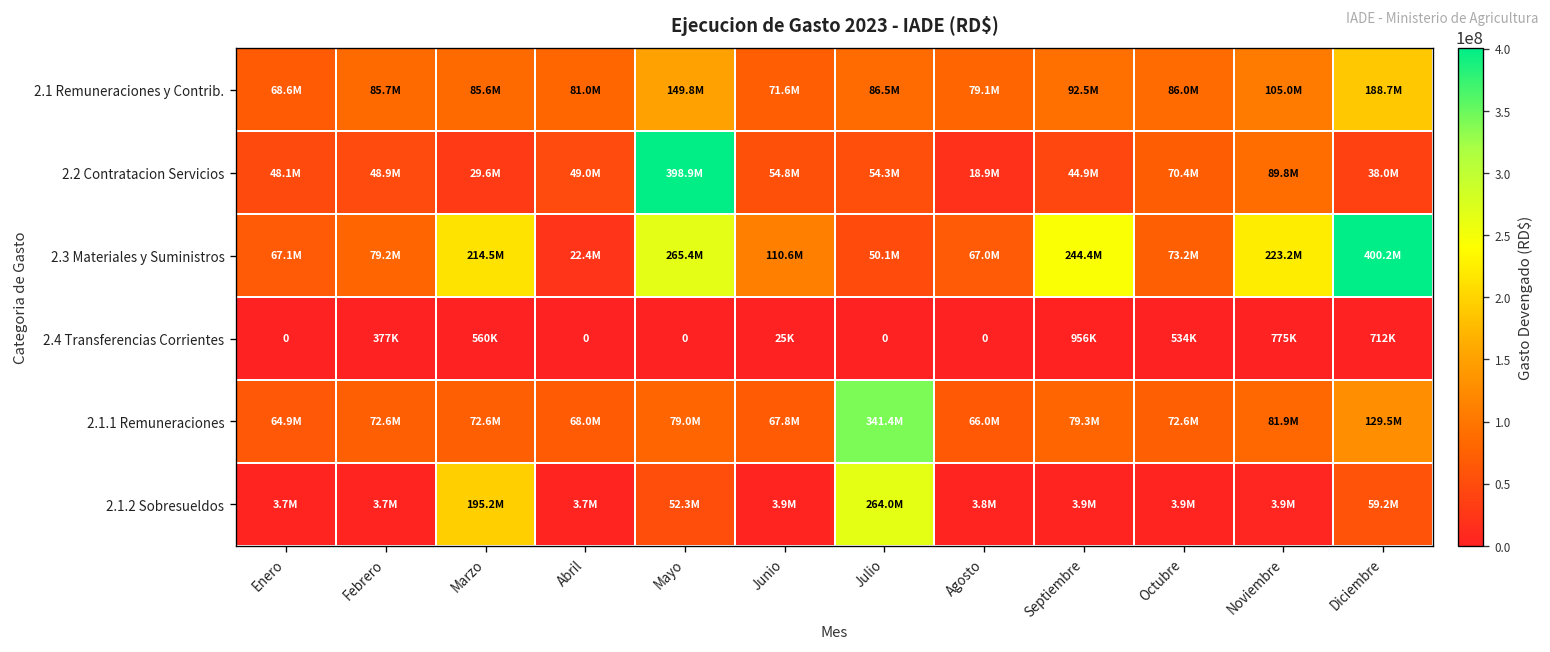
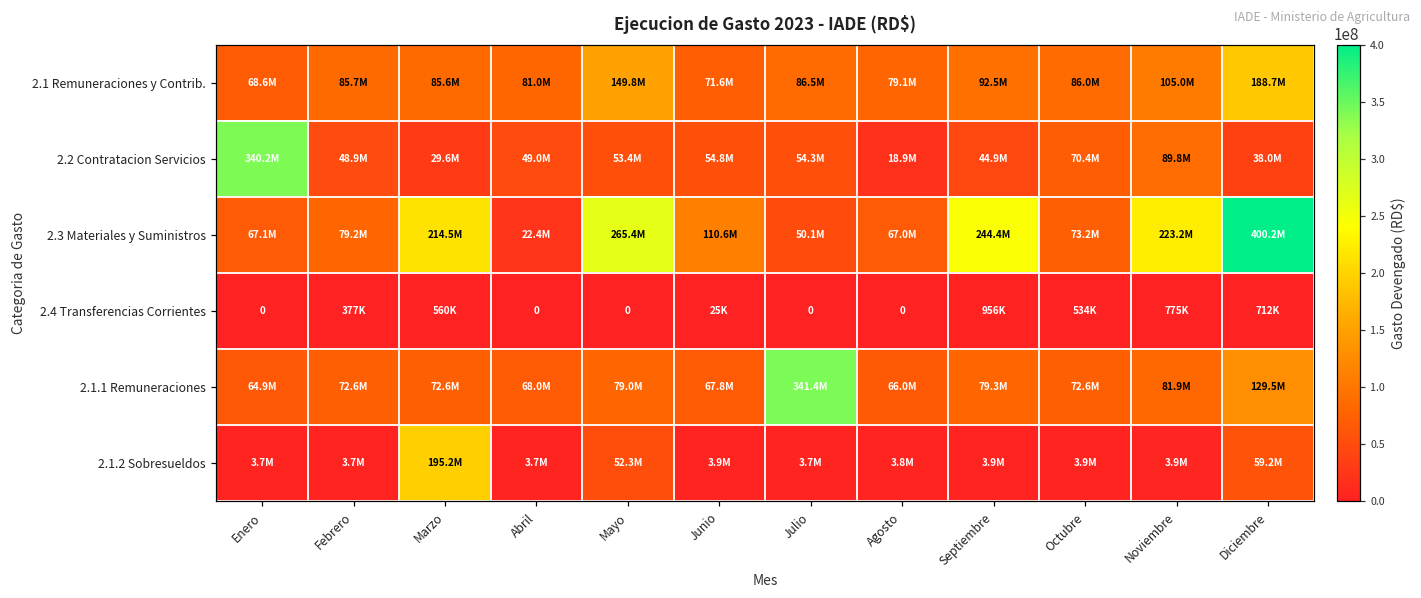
2.2 Contratacion Servicios, Enero: 48.1M -> 340.2M
2.2 Contratacion Servicios, Mayo: 398.9M -> 53.4M
2.1.2 Sobresueldos, Julio: 264.0M -> 3.7M
